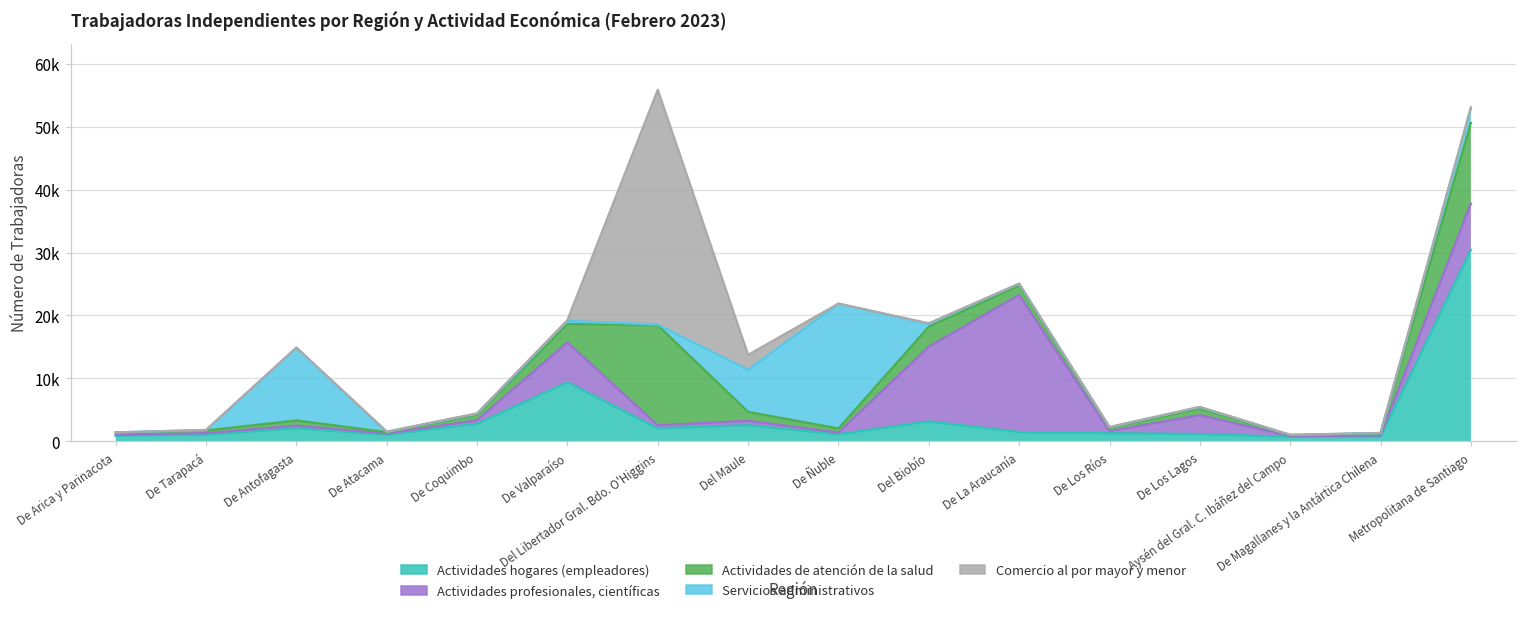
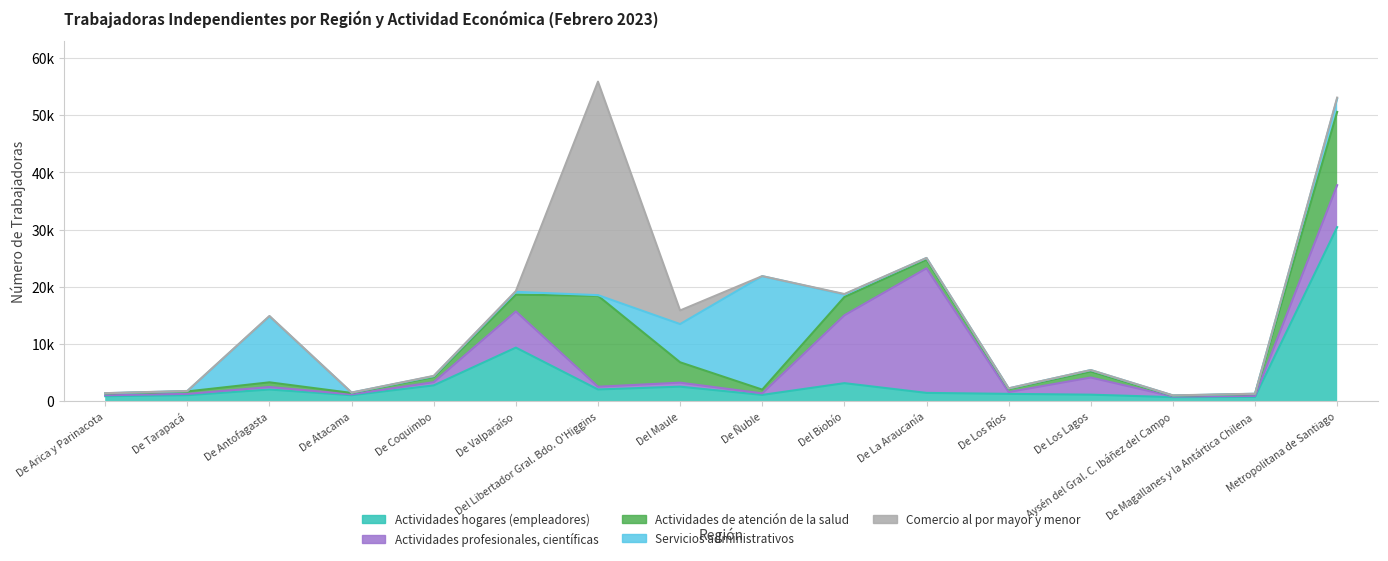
Actividades de atención de la salud, Del Maule: 1000 -> 4000
